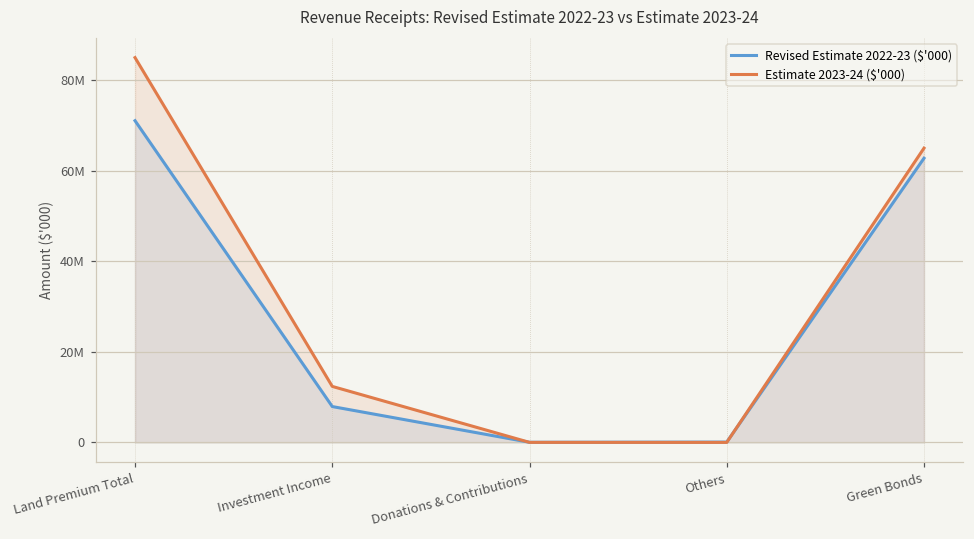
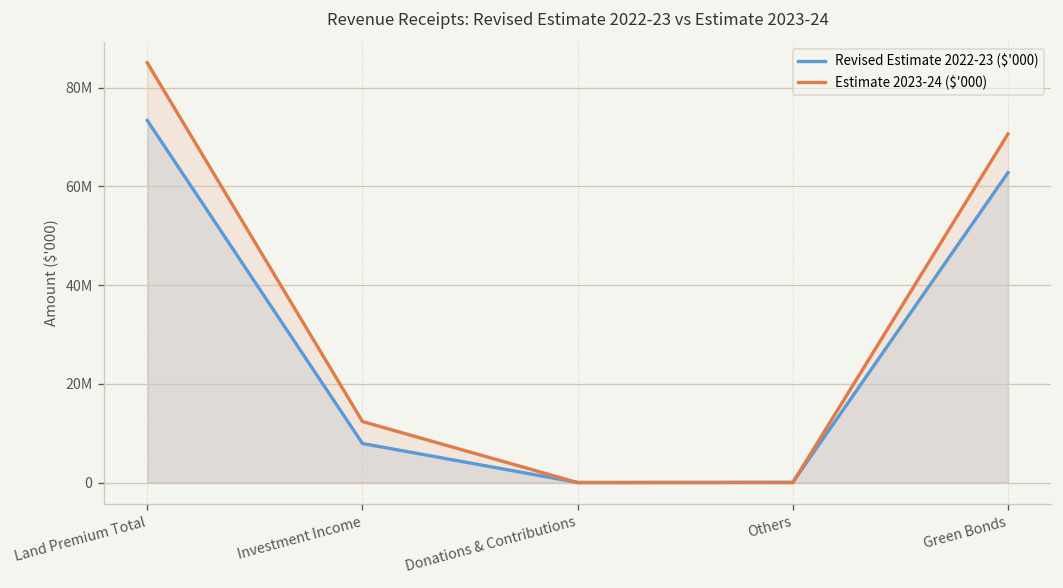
Revised Estimate 2022-23 ($'000), Land Premium Total: 71000000 -> 73000000
Estimate 2023-24 ($'000), Green Bonds: 65000000 -> 71000000
